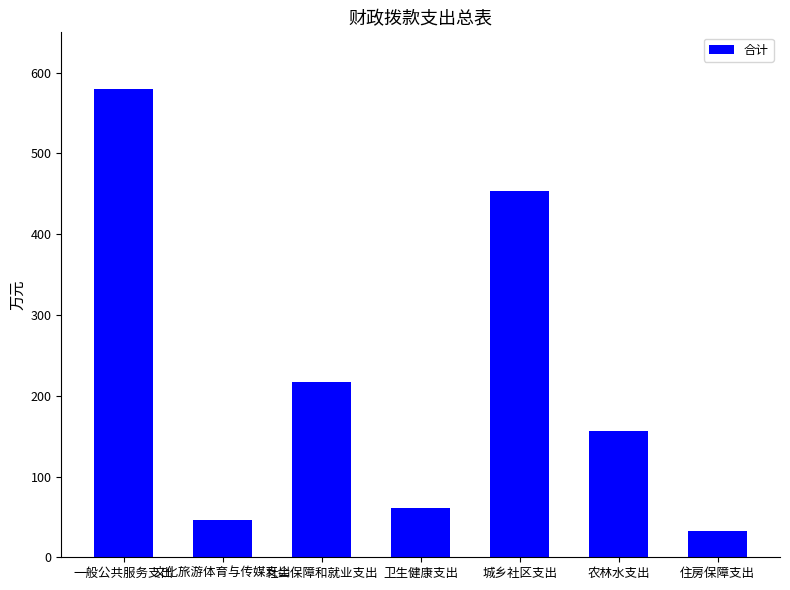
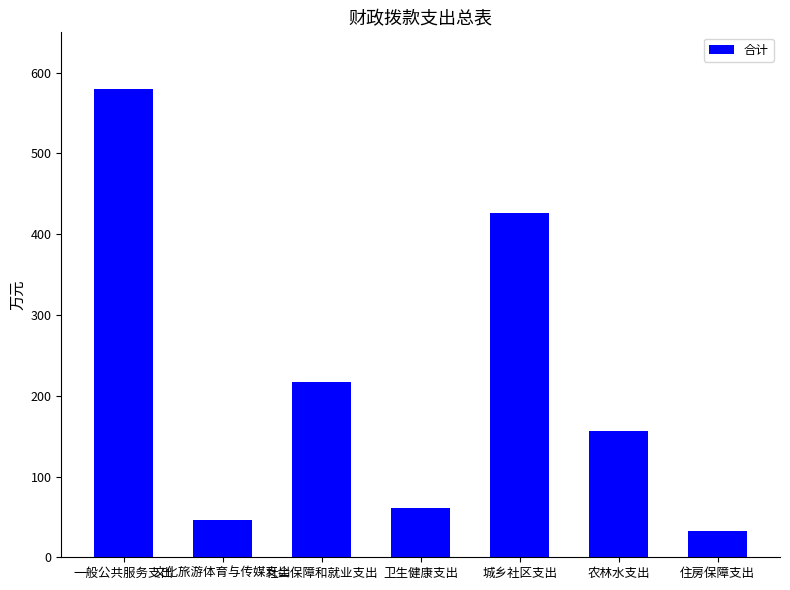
城乡社区支出: 450 -> 430
